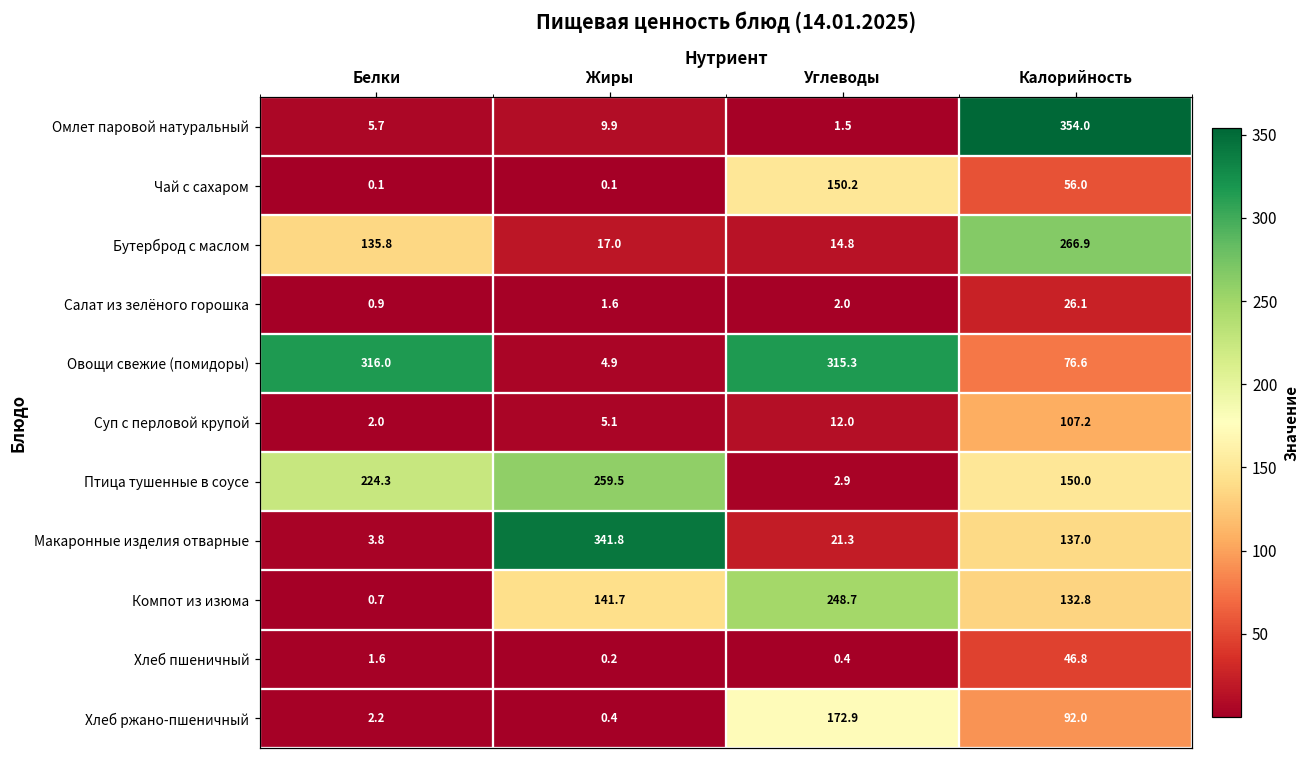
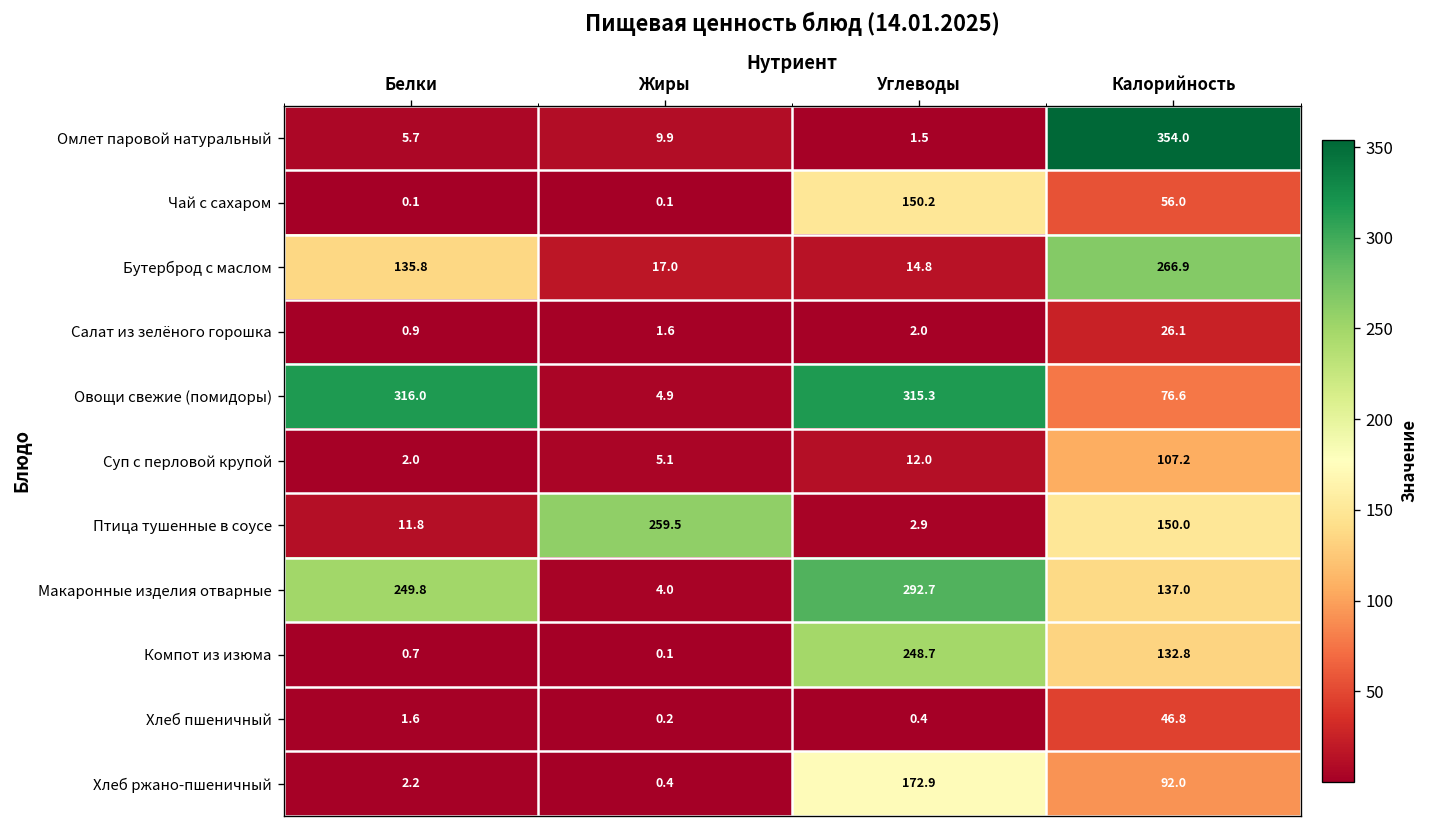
Птица тушенные в соусе, Белки: 224.3 -> 11.8
Макаронные изделия отварные, Белки: 3.8 -> 249.8
Макаронные изделия отварные, Жиры: 341.8 -> 4.0
Макаронные изделия отварные, Углеводы: 21.3 -> 292.7
Компот из изюма, Жиры: 141.7 -> 0.1
